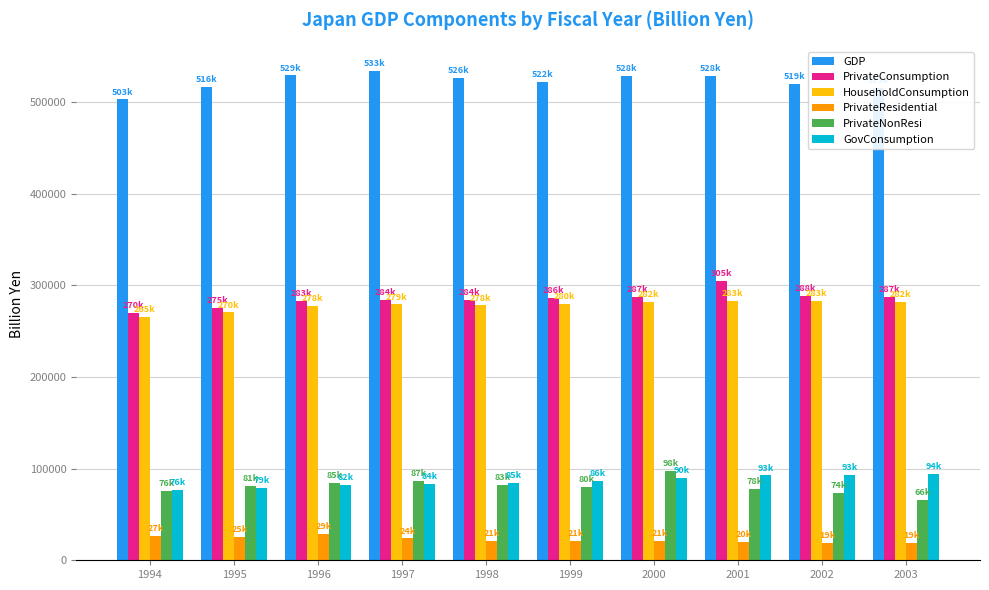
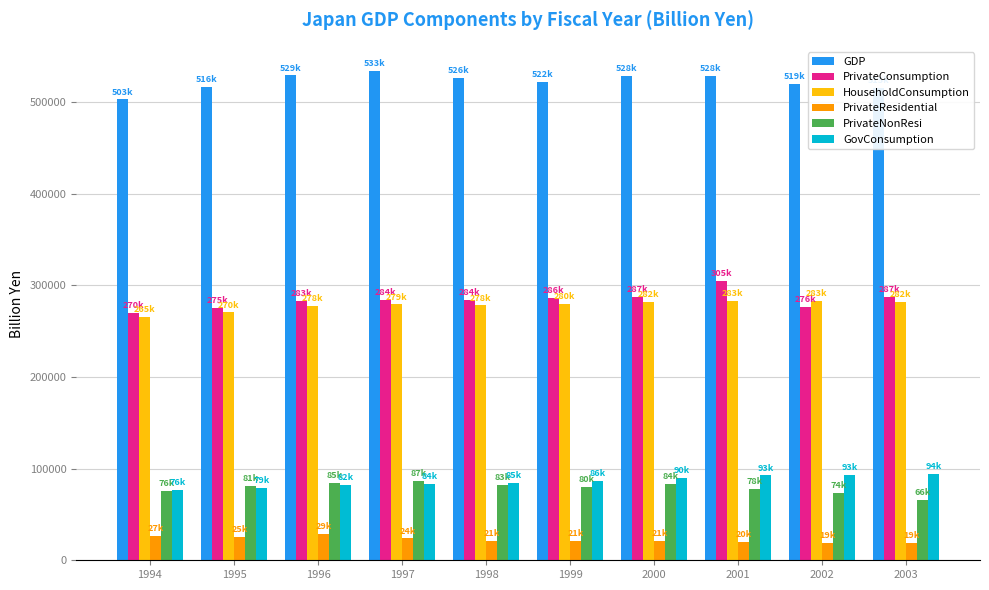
PrivateNonResi, 2000: 98k -> 84k
PrivateConsumption, 2002: 288k -> 276k
